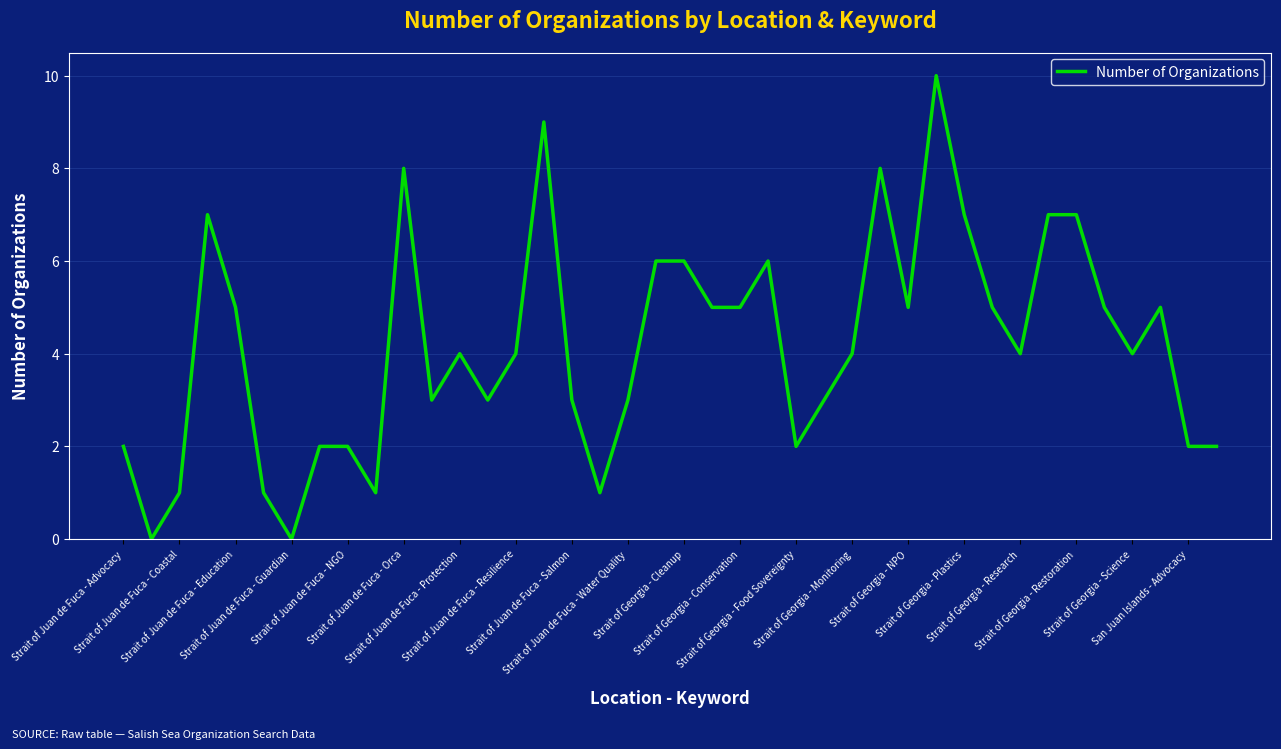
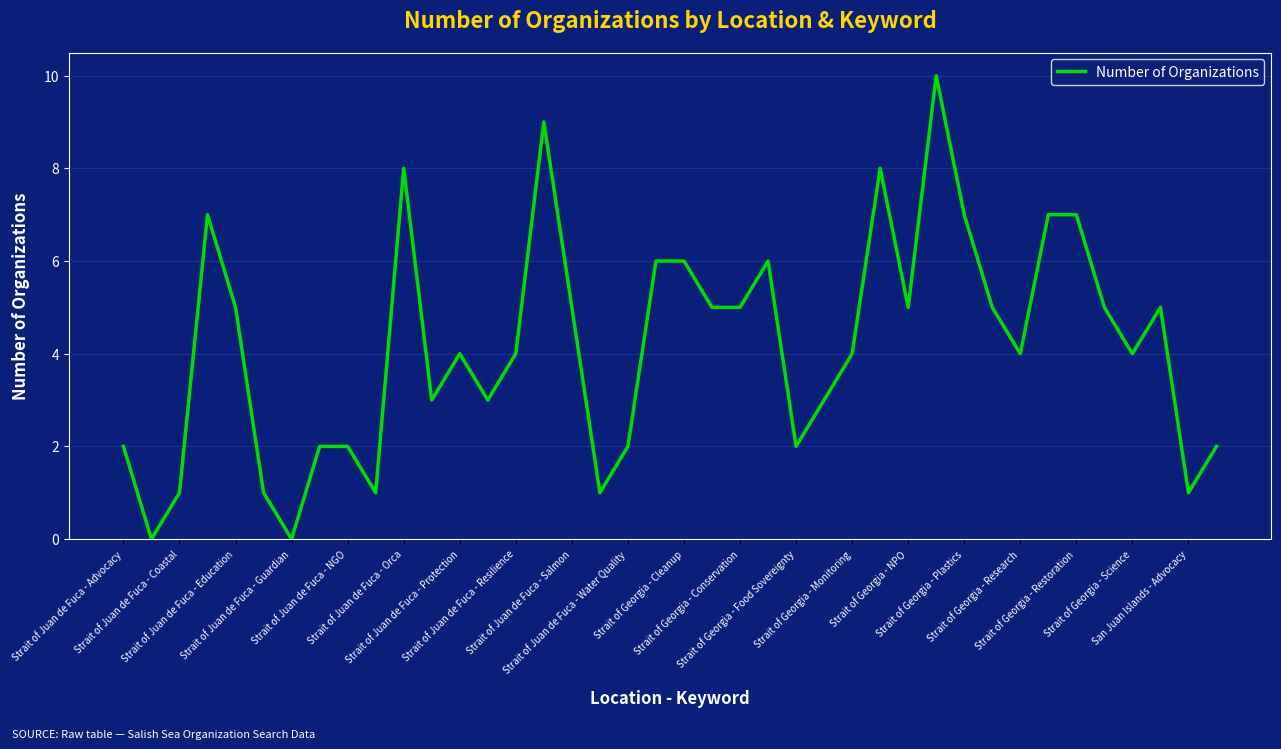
Strait of Juan de Fuca - Salmon: 3 -> 5
Strait of Juan de Fuca - Water Quality: 3 -> 2
San Juan Islands - Advocacy: 2 -> 1
